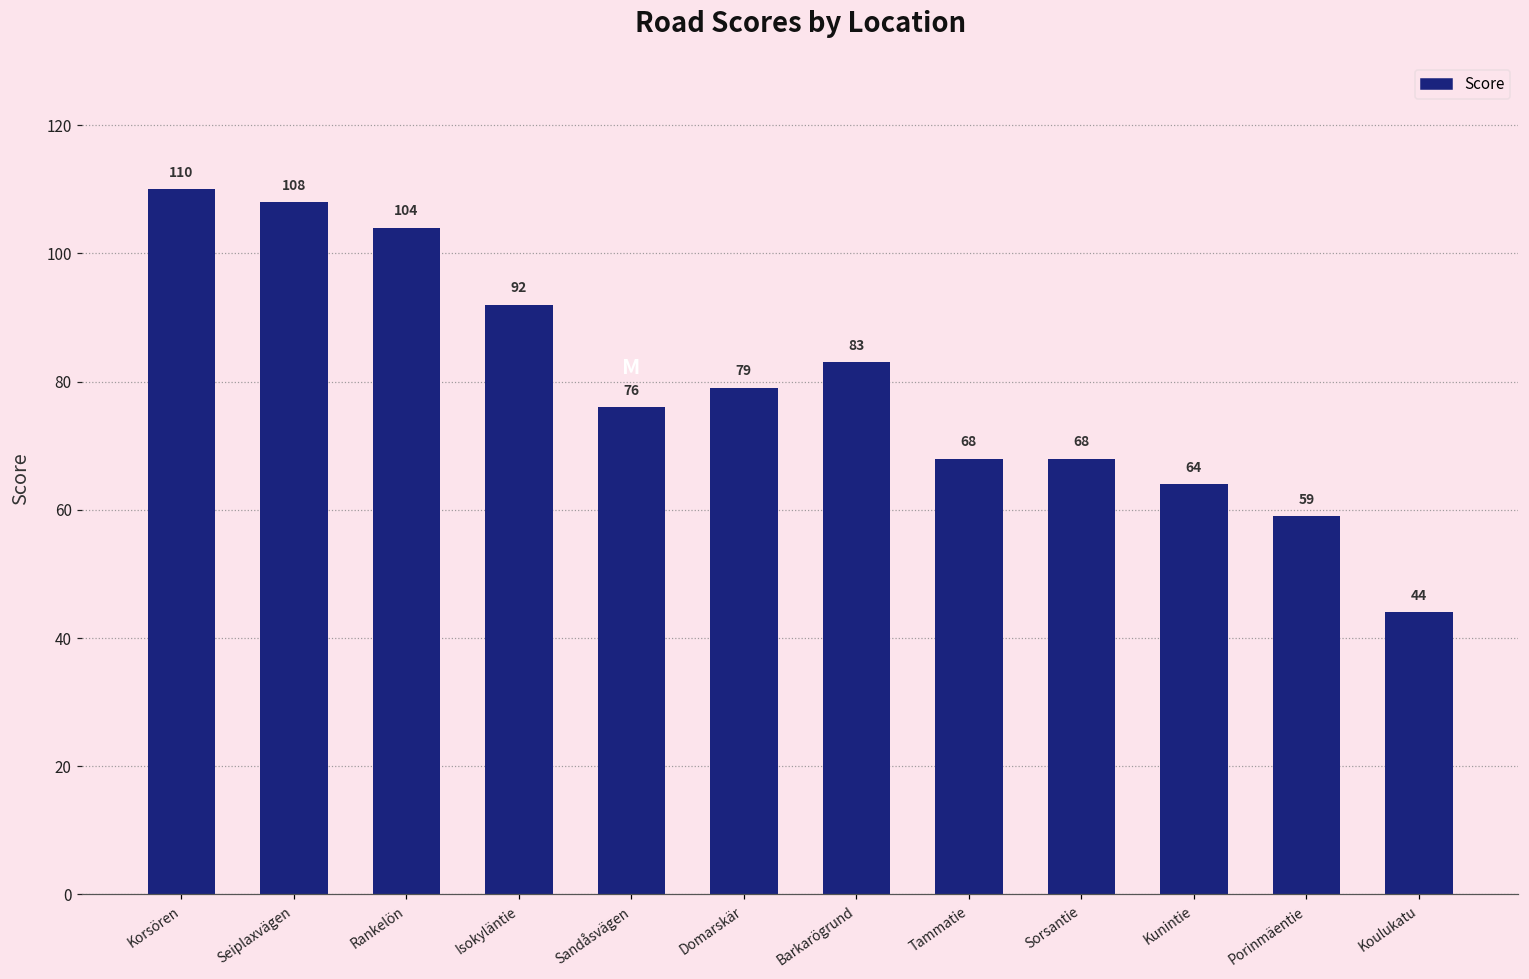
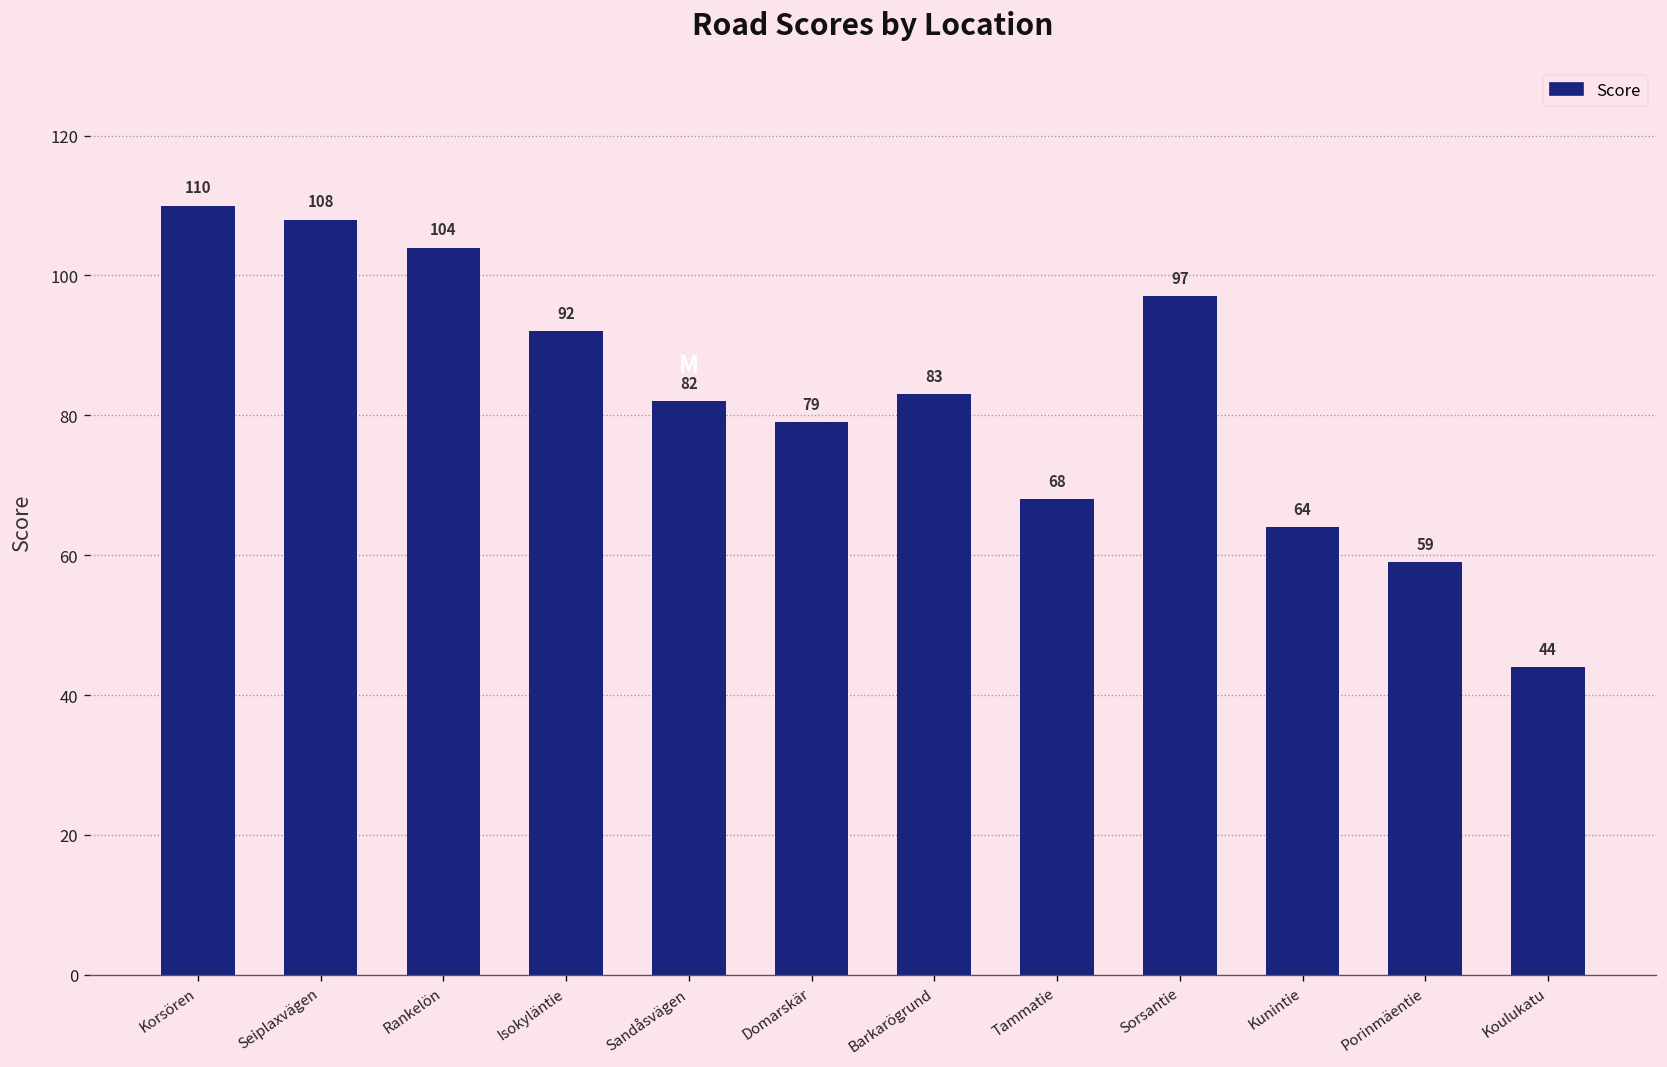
Sandåsvägen: 76 -> 82
Sorsantie: 68 -> 97
